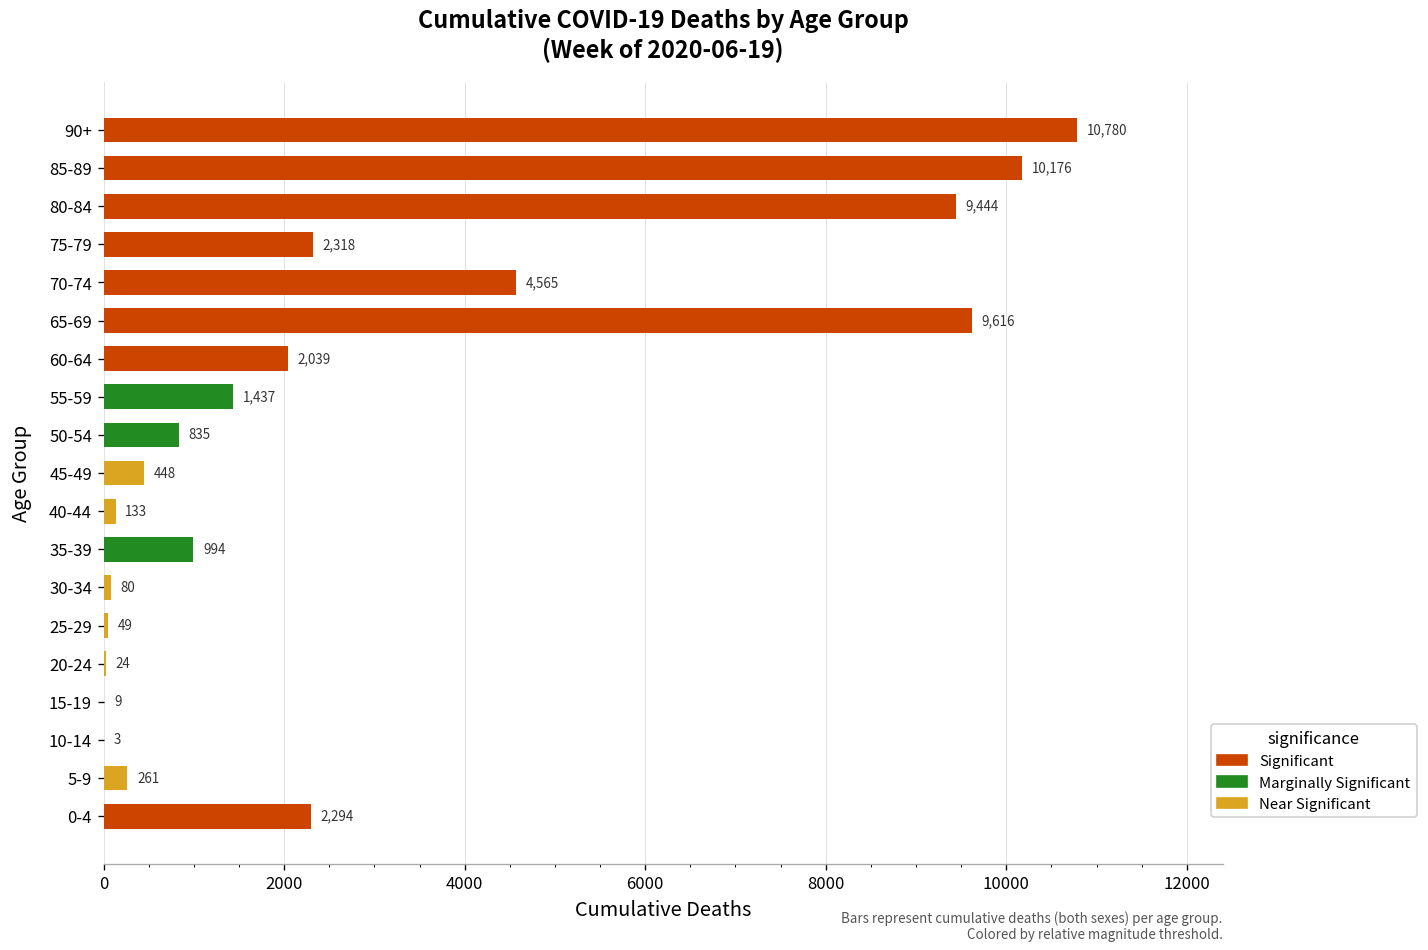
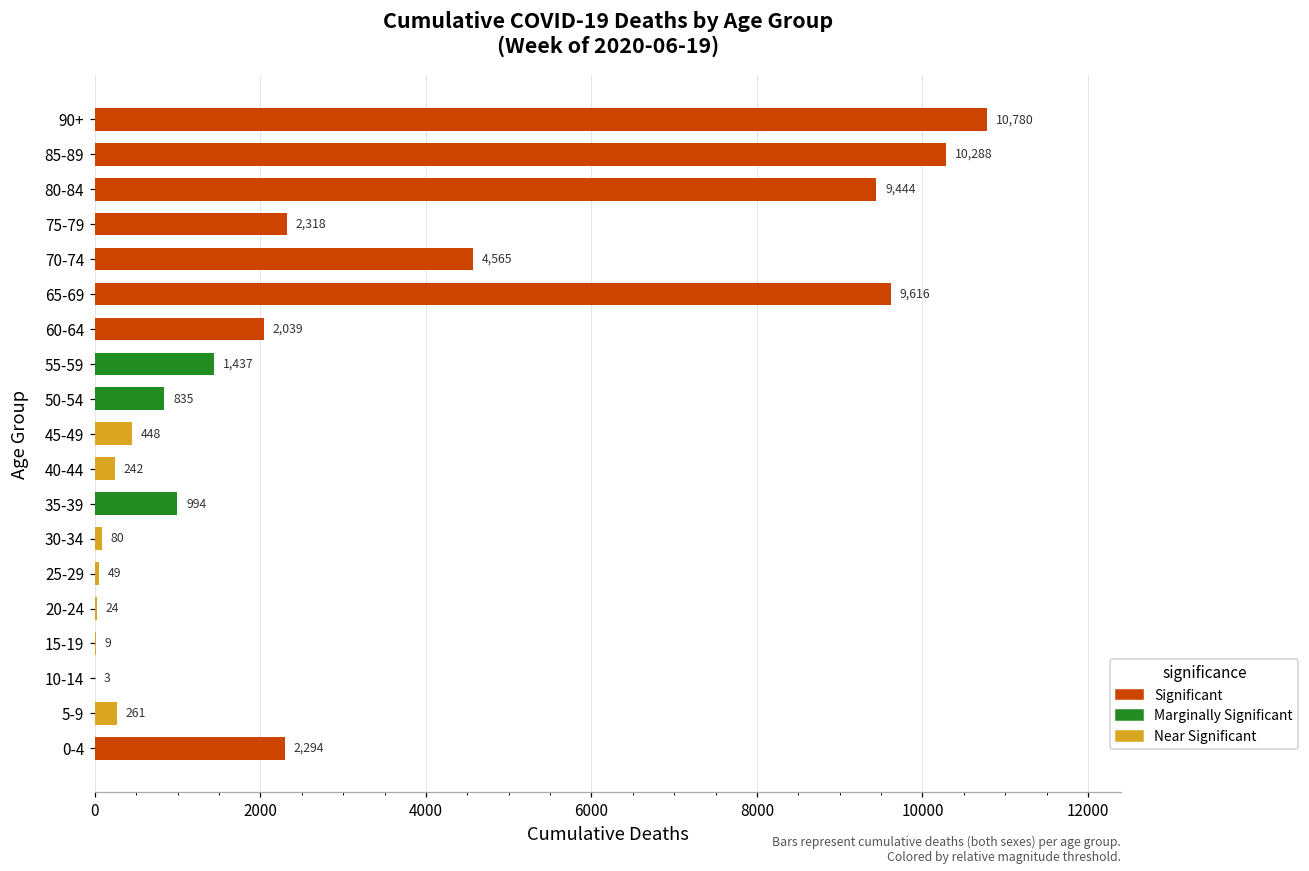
85-89: 10,176 -> 10,288
40-44: 133 -> 242
